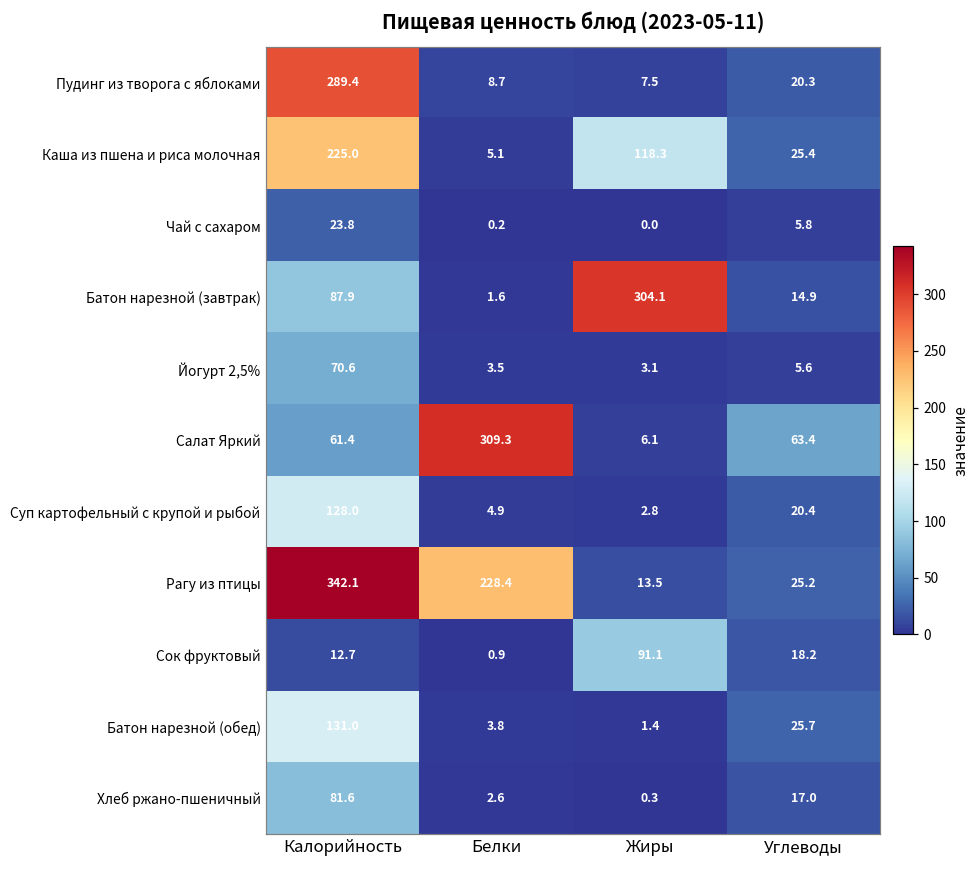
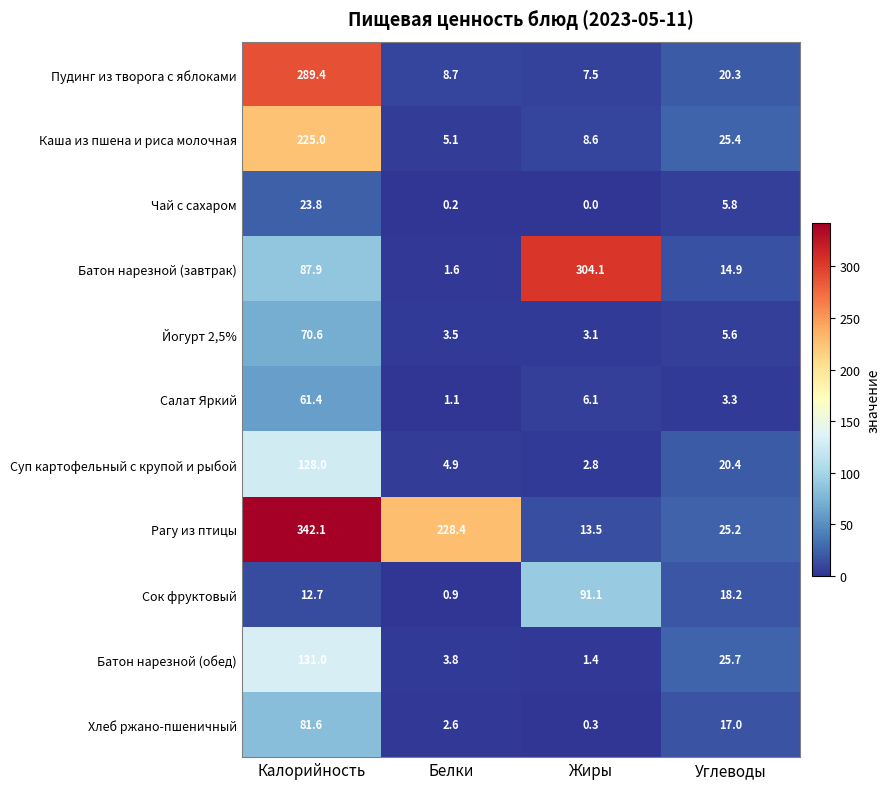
Каша из пшена и риса молочная, Жиры: 118.3 -> 8.6
Салат Яркий, Белки: 309.3 -> 1.1
Салат Яркий, Углеводы: 63.4 -> 3.3
